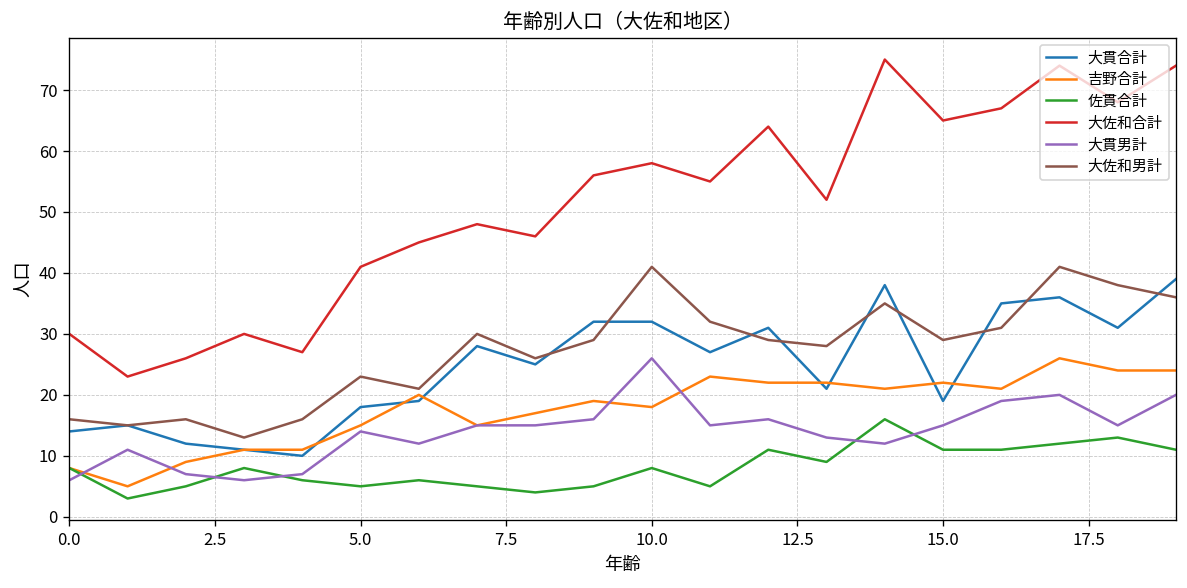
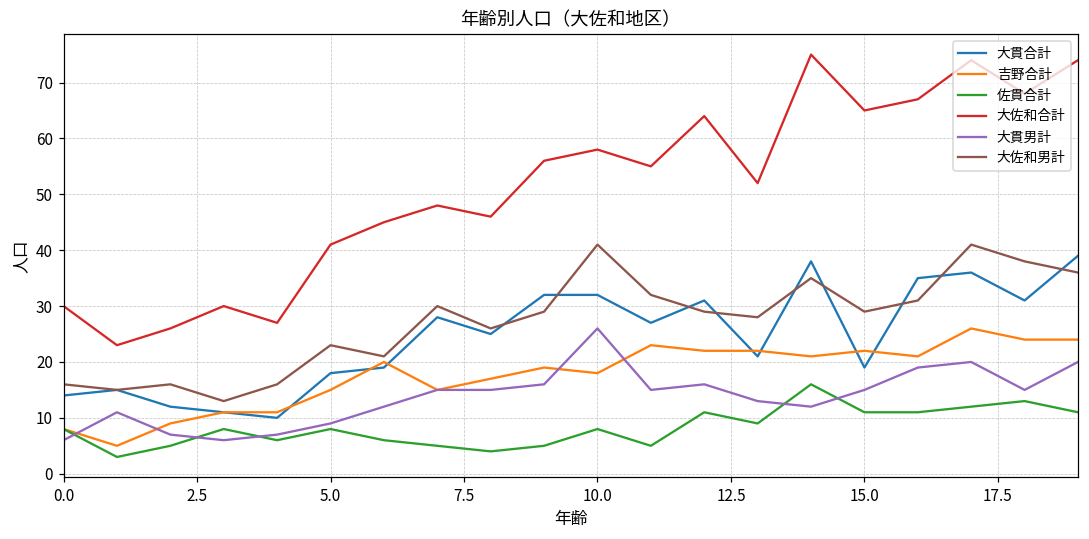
佐貫合計, 5.0: 5 -> 8
大貫男計, 5.0: 14 -> 9
